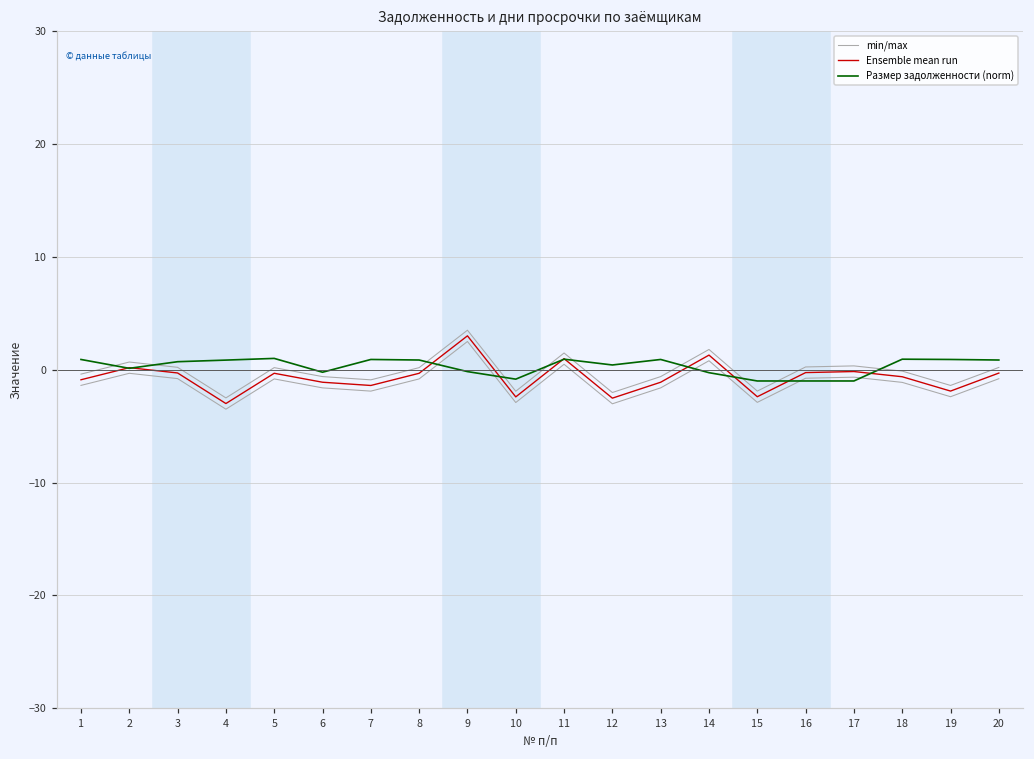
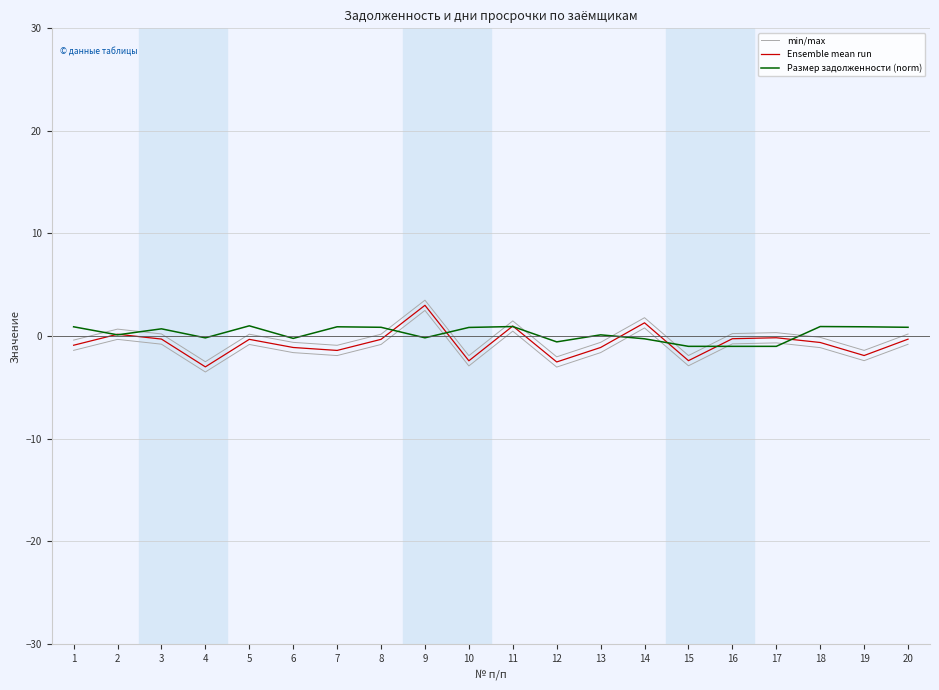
Размер задолженности (norm), 4: 0.9 -> -0.2
Размер задолженности (norm), 10: -0.8 -> 0.8
Размер задолженности (norm), 12: 0.4 -> -0.6
Размер задолженности (norm), 13: 0.9 -> 0.1
